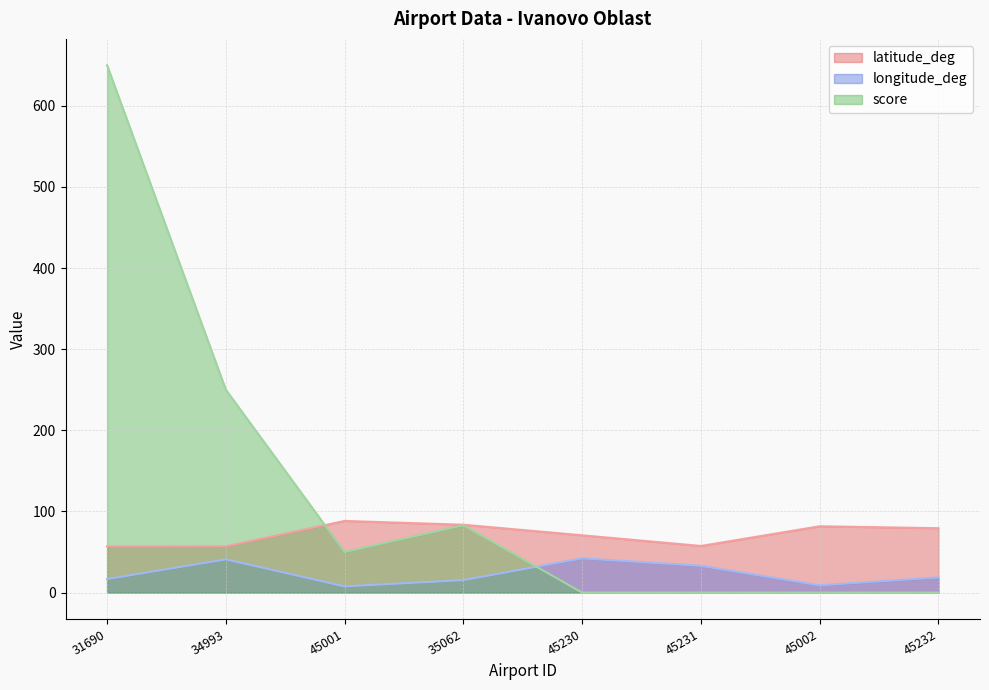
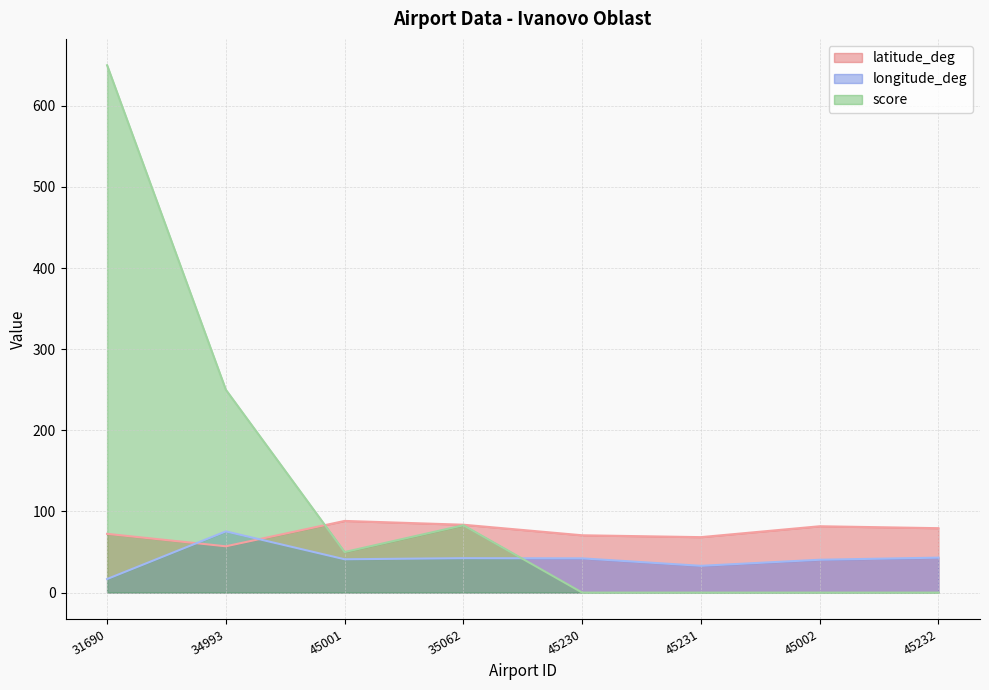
latitude_deg, 31690: 60 -> 70
longitude_deg, 34993: 40 -> 80
longitude_deg, 45001: 10 -> 40
longitude_deg, 35062: 20 -> 40
latitude_deg, 45231: 60 -> 70
longitude_deg, 45002: 10 -> 40
longitude_deg, 45232: 20 -> 40
